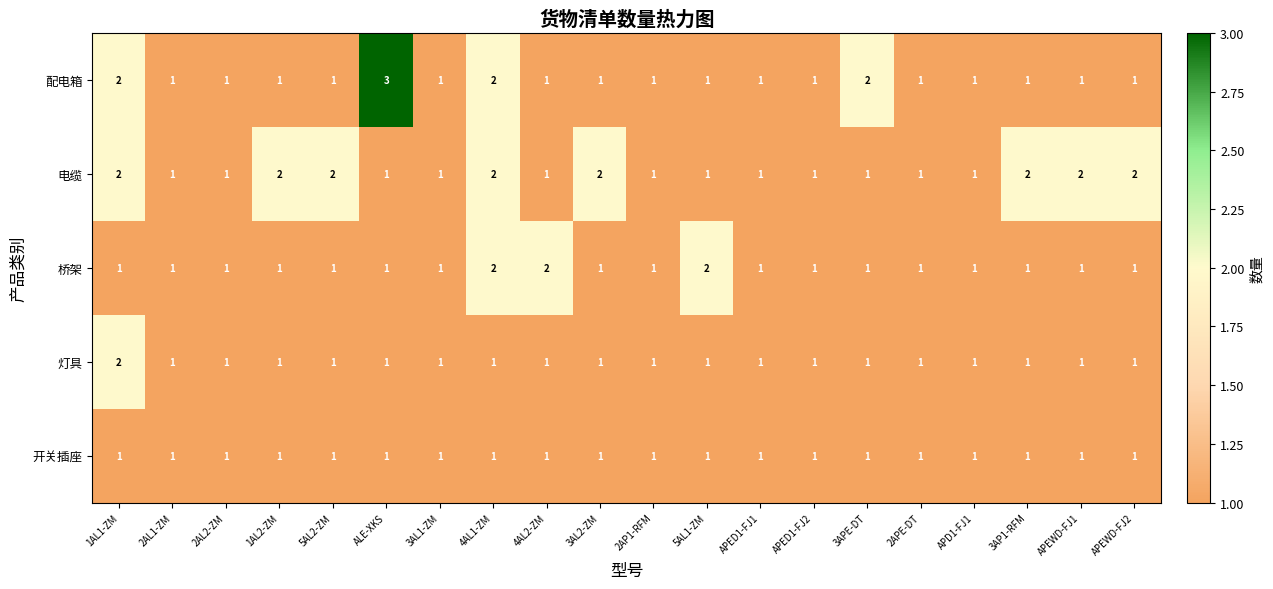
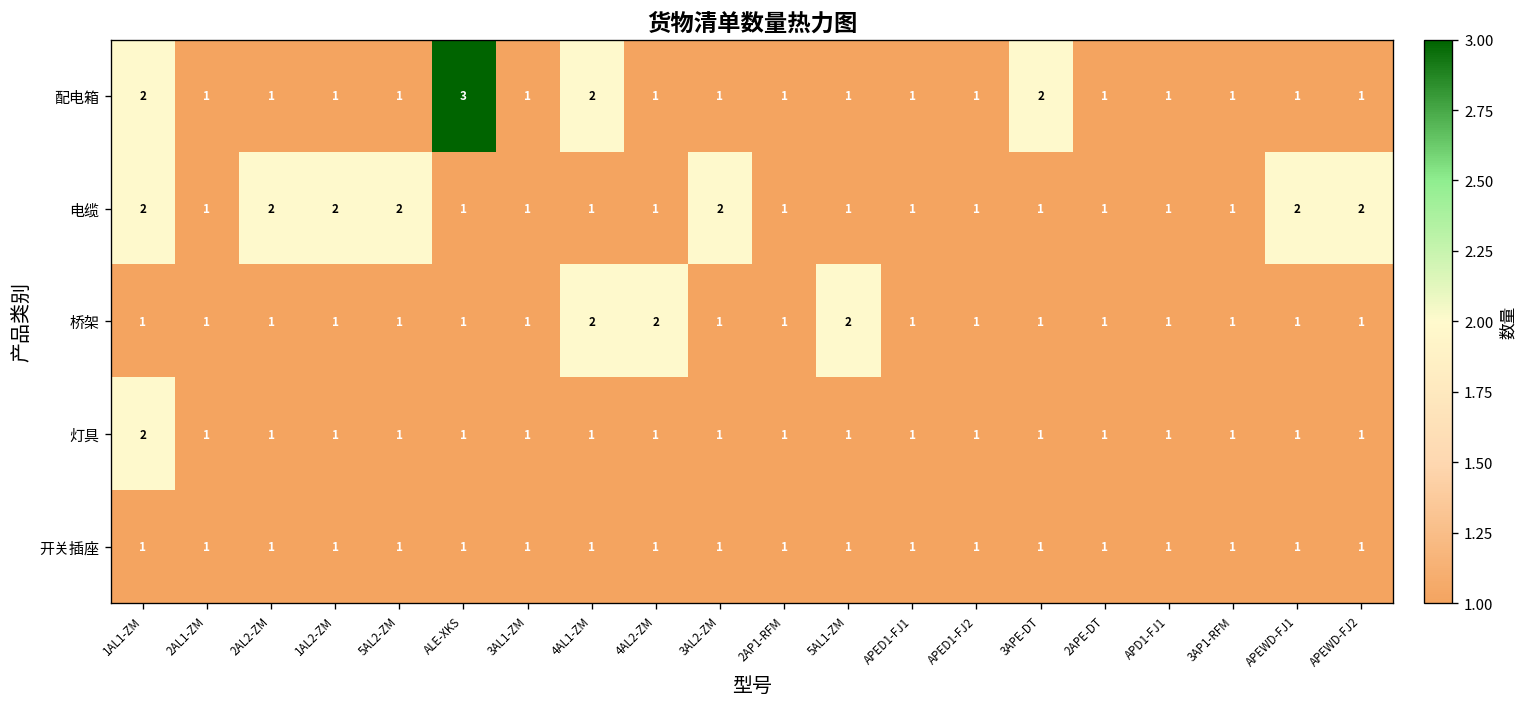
电缆, 2AL2-ZM: 1 -> 2
电缆, 4AL1-ZM: 2 -> 1
电缆, 3AP1-RFM: 2 -> 1
